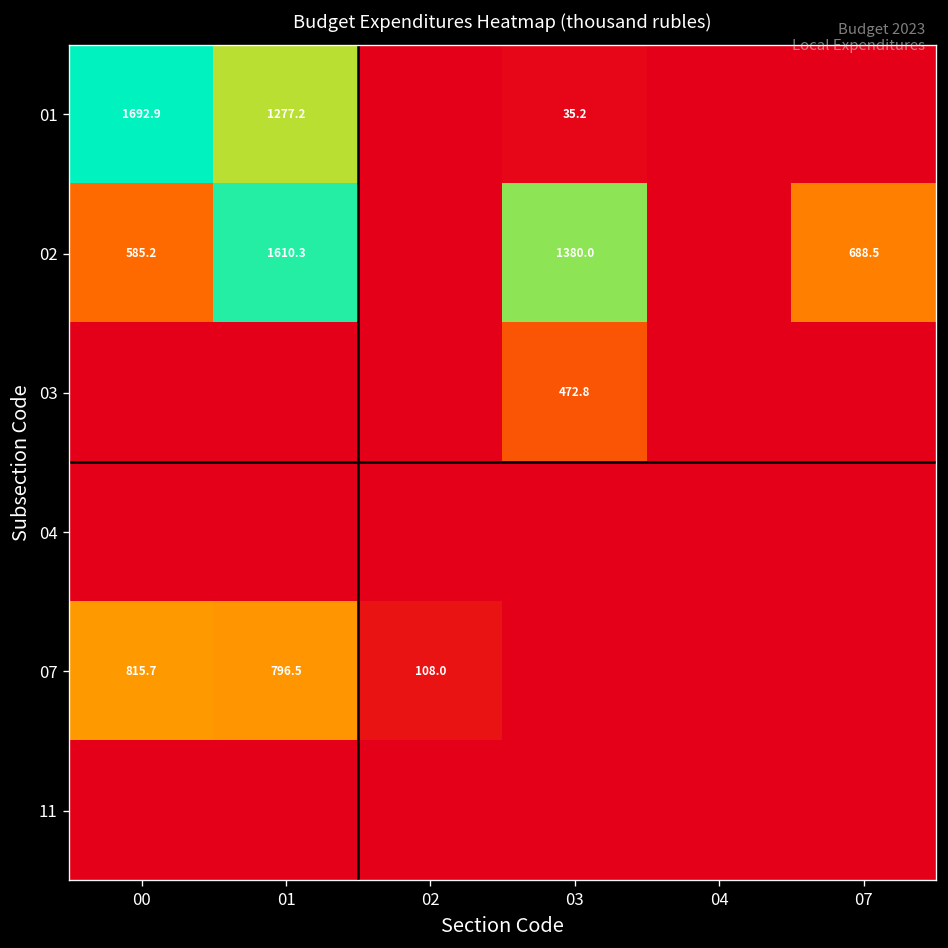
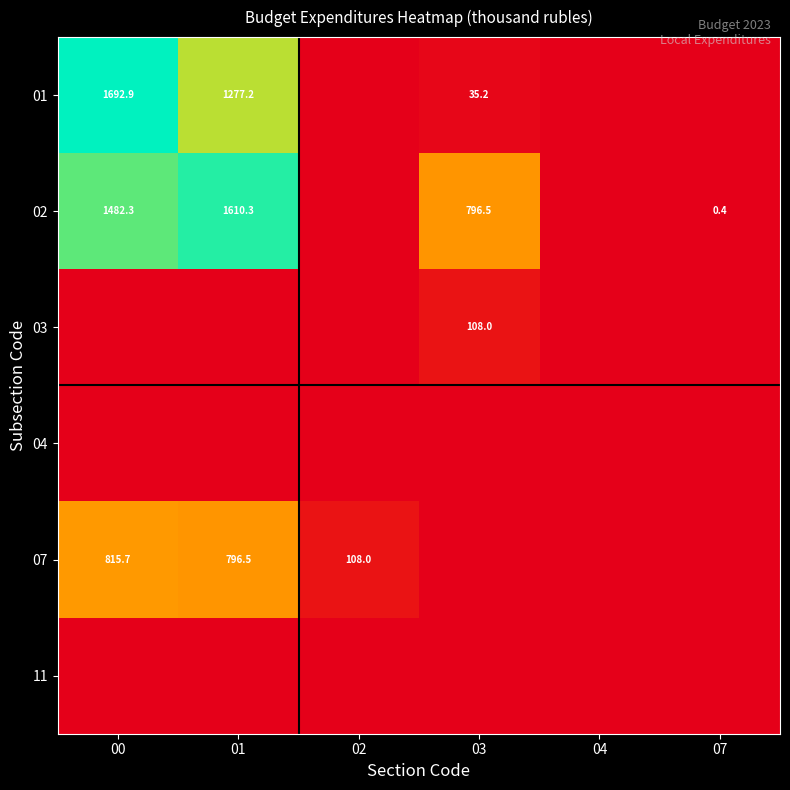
02, 00: 585.2 -> 1482.3
02, 03: 1380.0 -> 796.5
02, 07: 688.5 -> 0.4
03, 03: 472.8 -> 108.0
